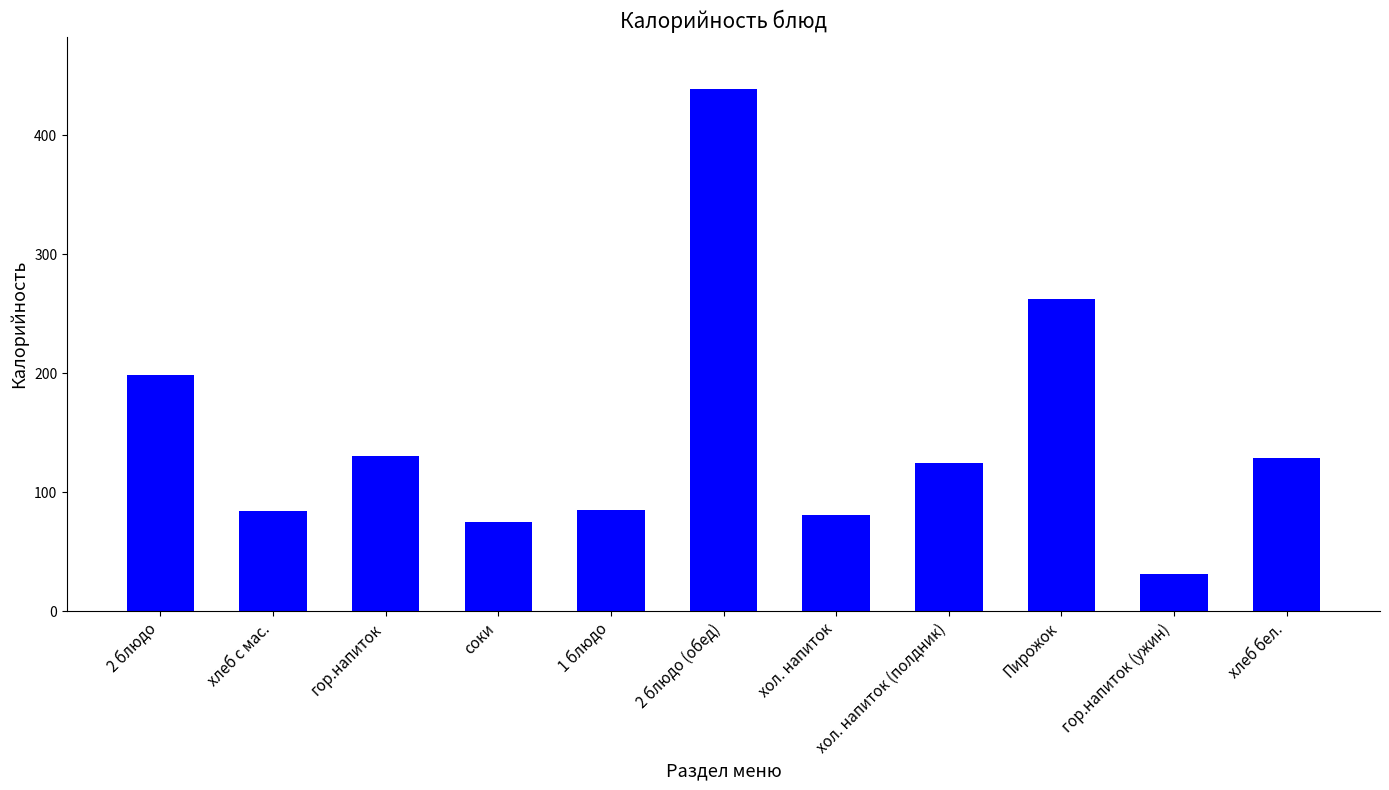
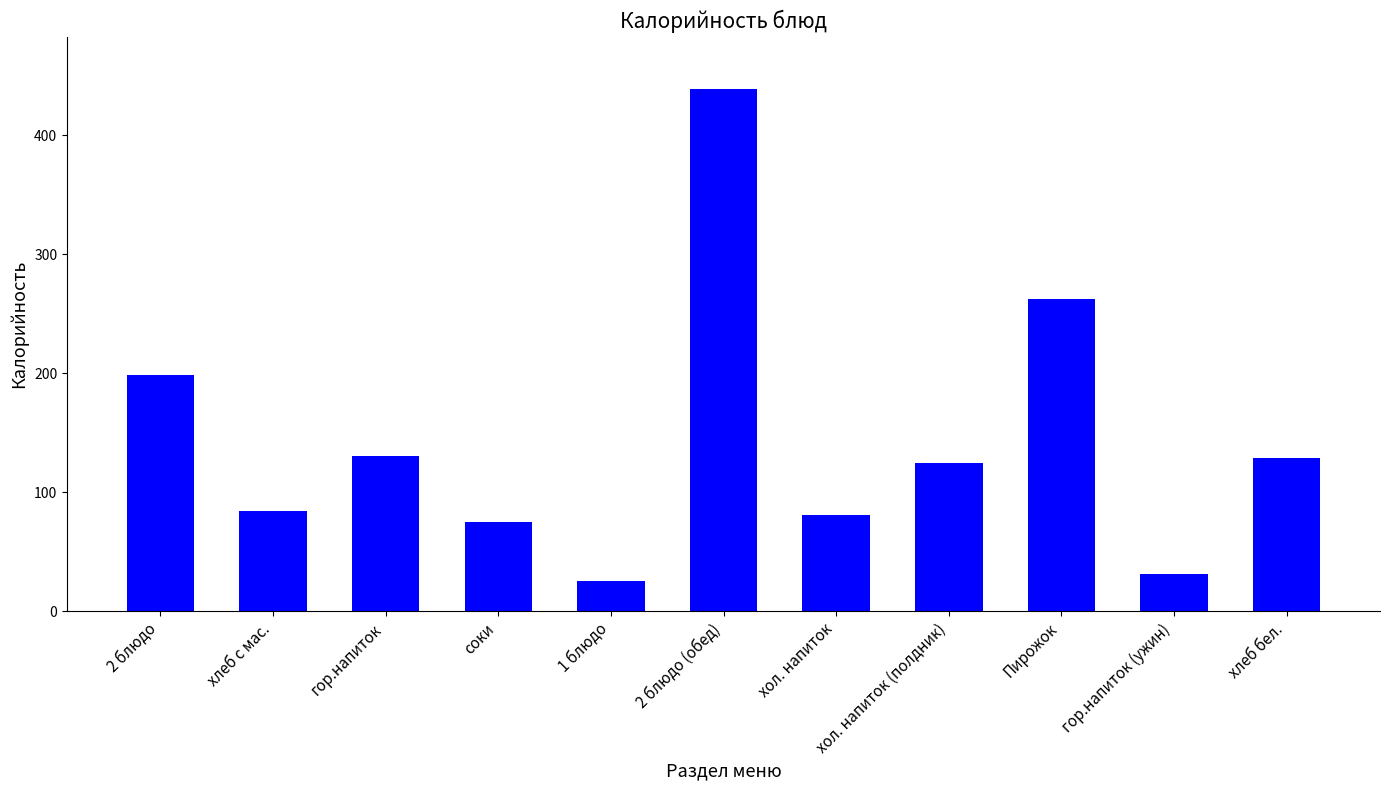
1 блюдо: 85 -> 25
